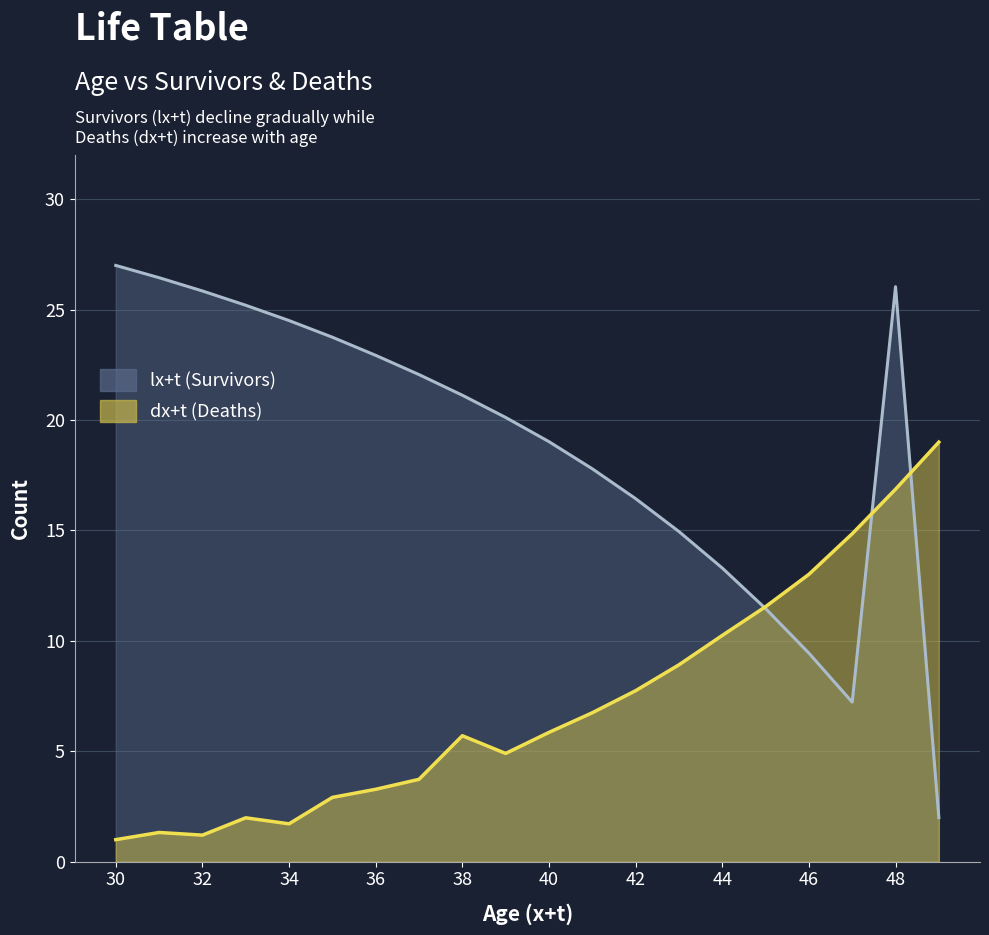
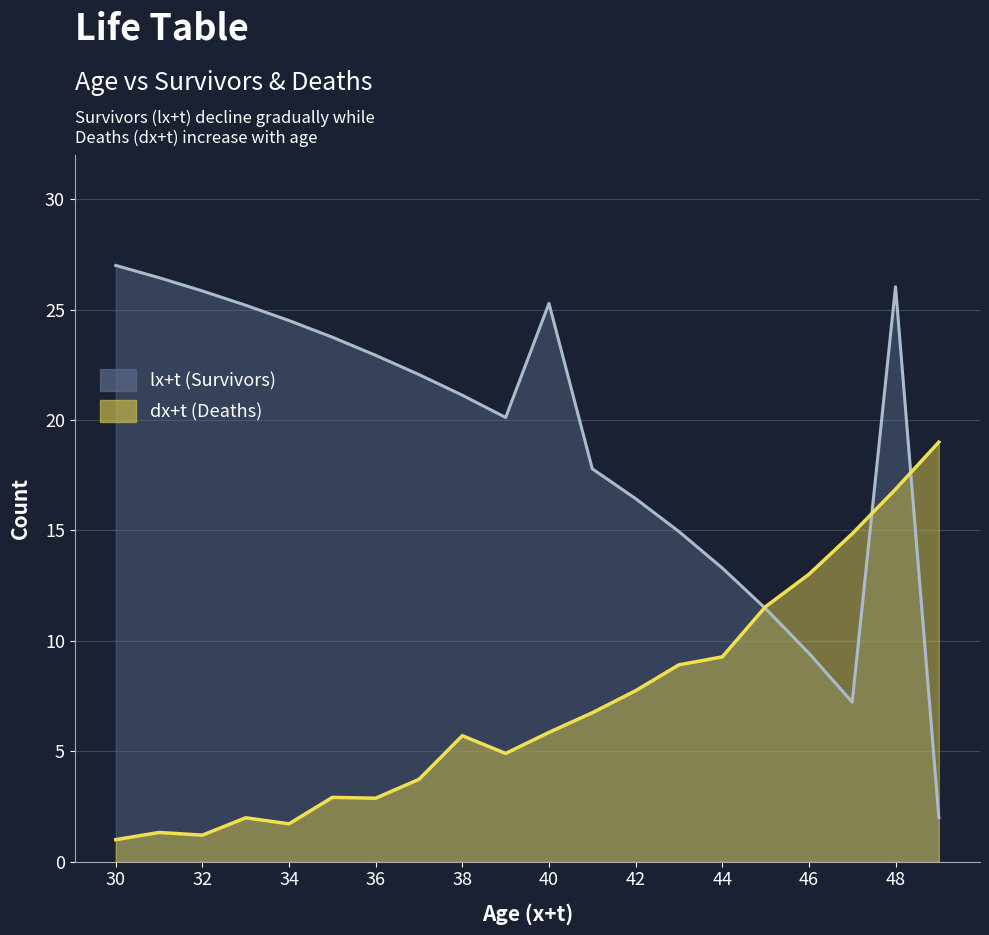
dx+t (Deaths), 36: 3.3 -> 2.9
lx+t (Survivors), 40: 19.0 -> 25.3
dx+t (Deaths), 44: 10.2 -> 9.3
